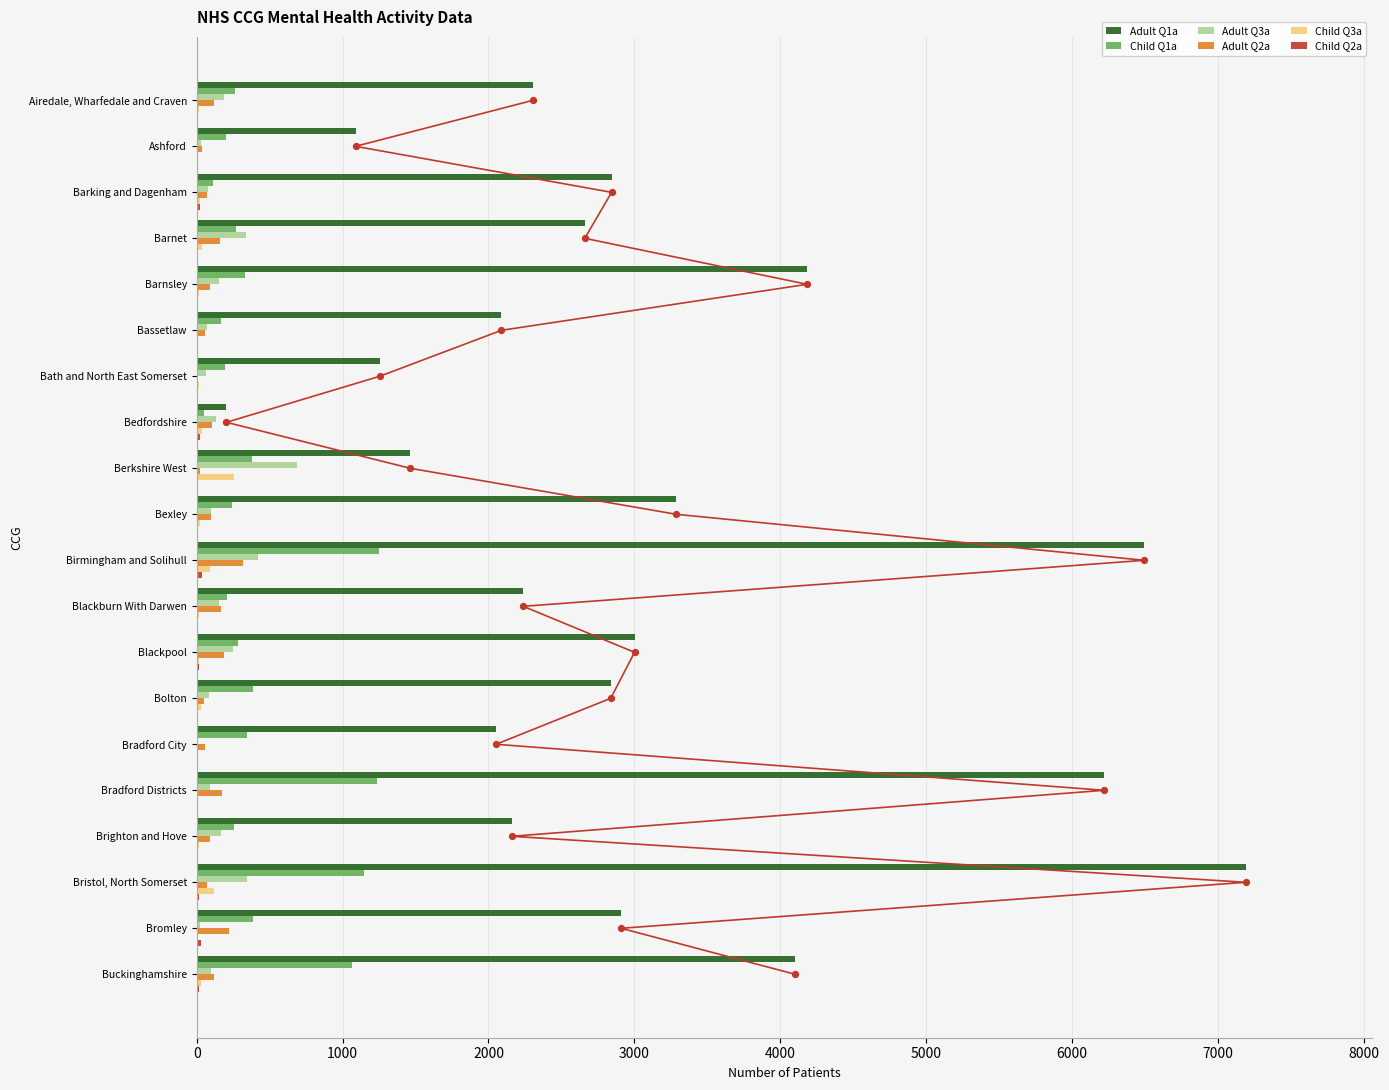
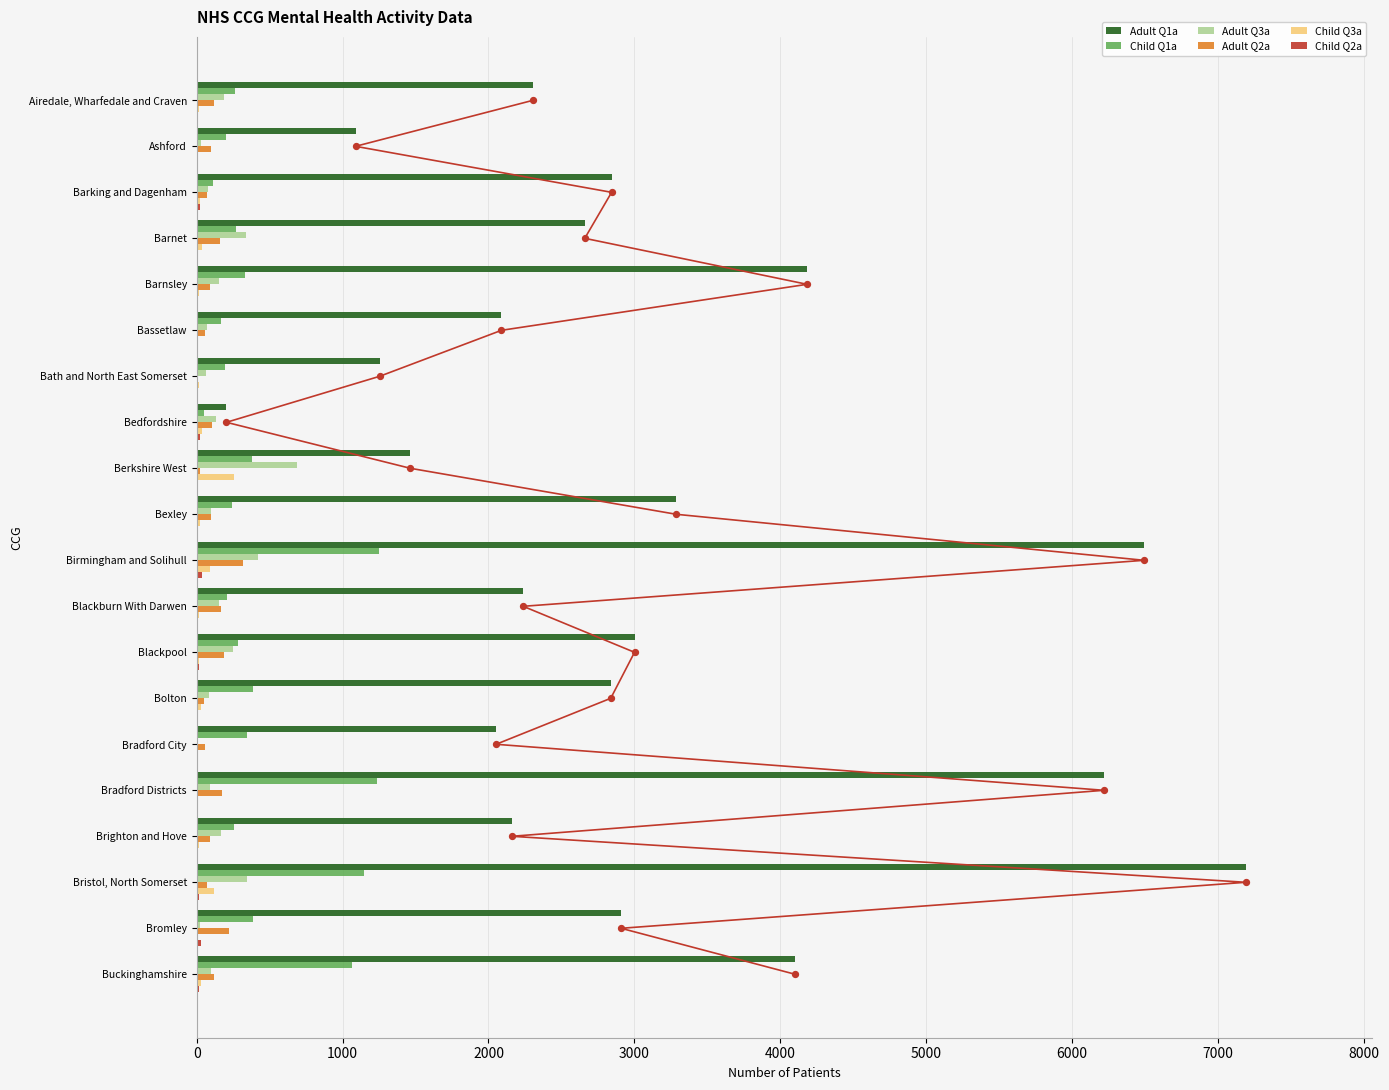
Adult Q2a, Ashford: 40 -> 100
